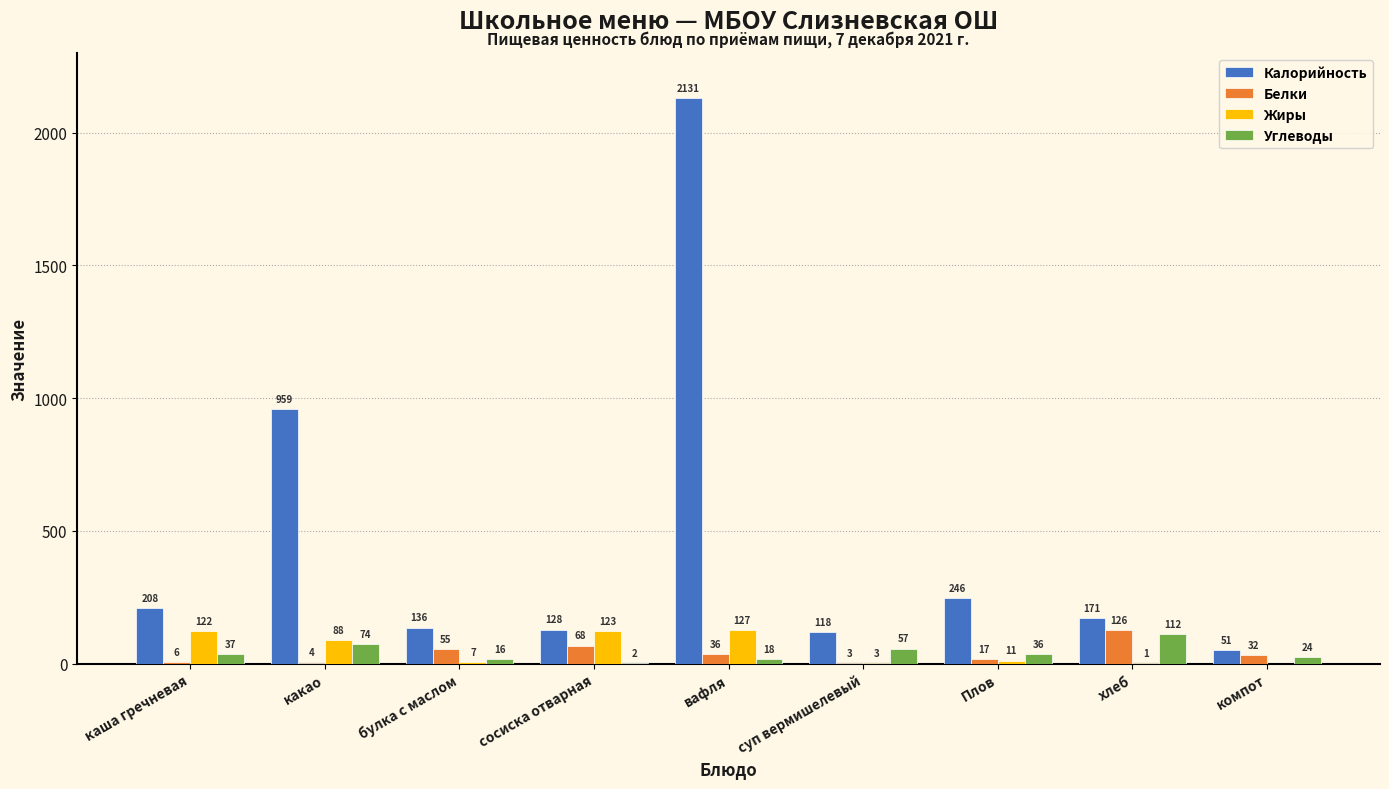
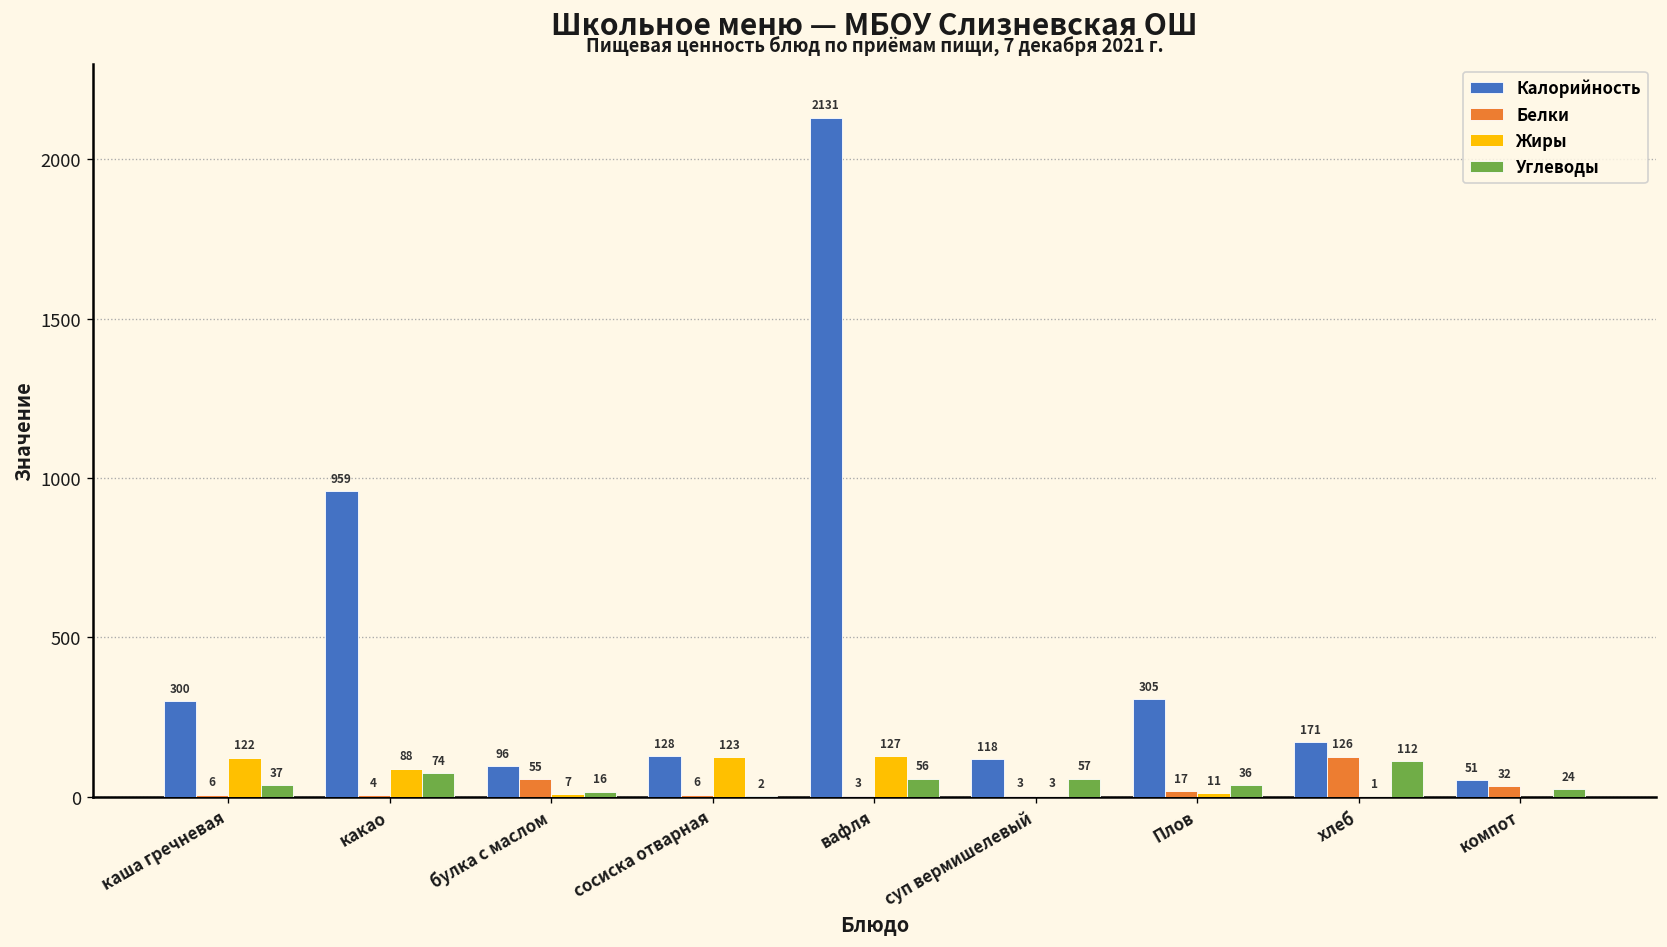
Калорийность, каша гречневая: 208 -> 300
Калорийность, булка с маслом: 136 -> 96
Белки, сосиска отварная: 68 -> 6
Белки, вафля: 36 -> 3
Углеводы, вафля: 18 -> 56
Калорийность, Плов: 246 -> 305
